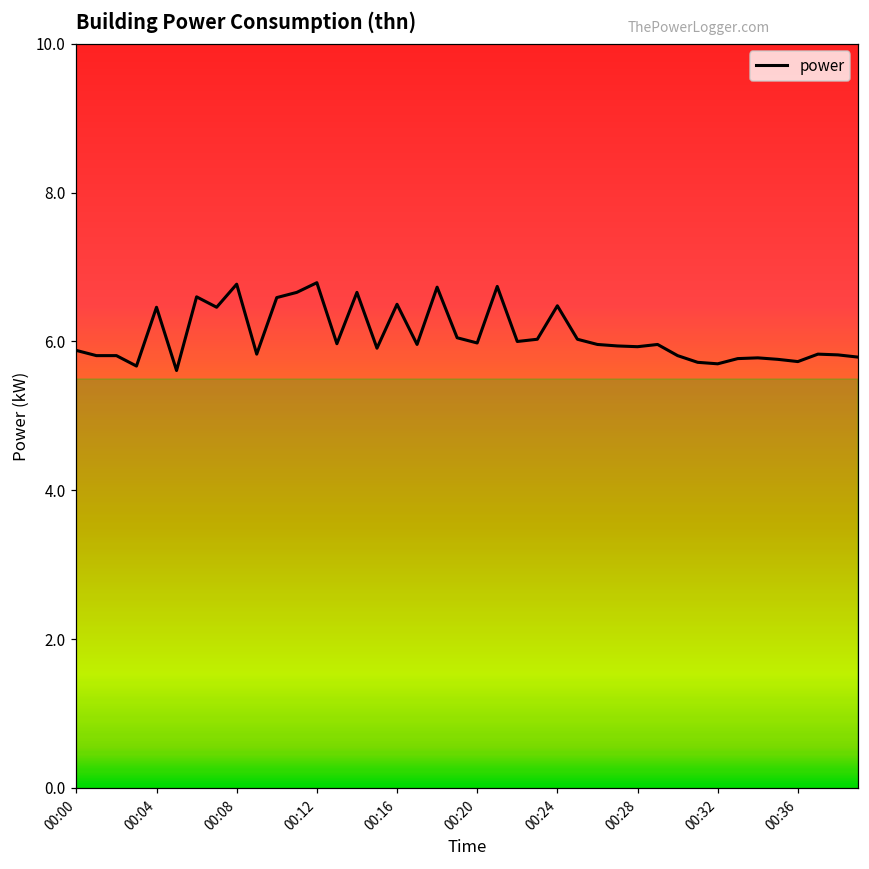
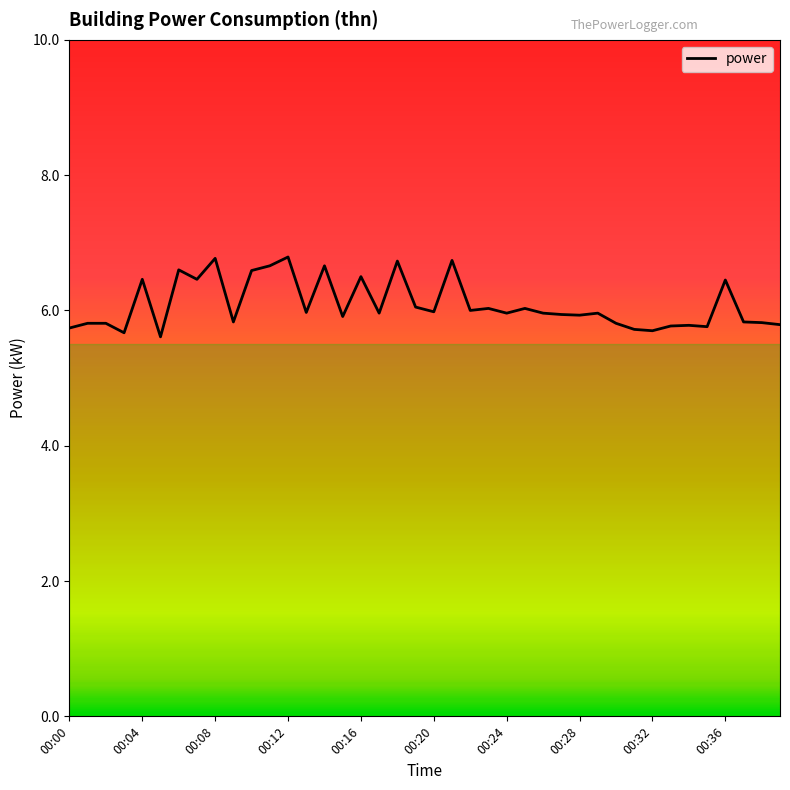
00:00: 5.9 -> 5.7
00:24: 6.5 -> 6.0
00:36: 5.7 -> 6.5
